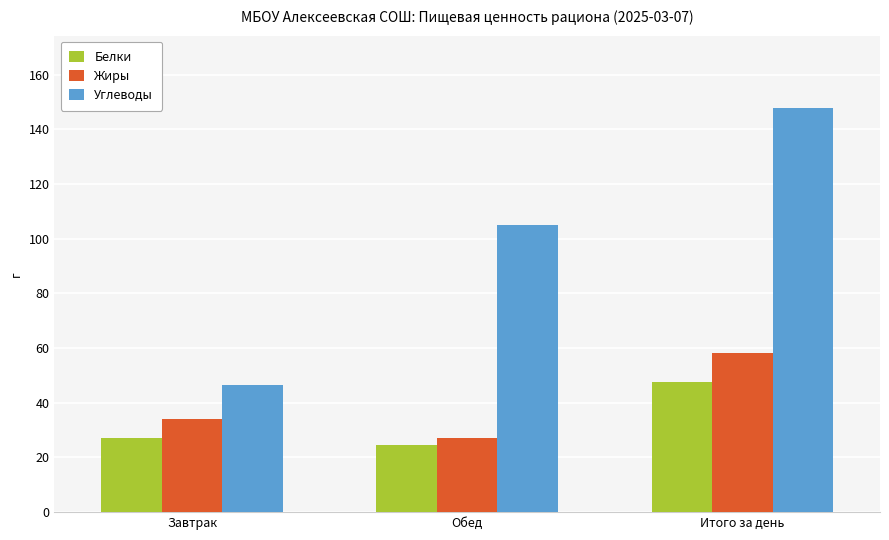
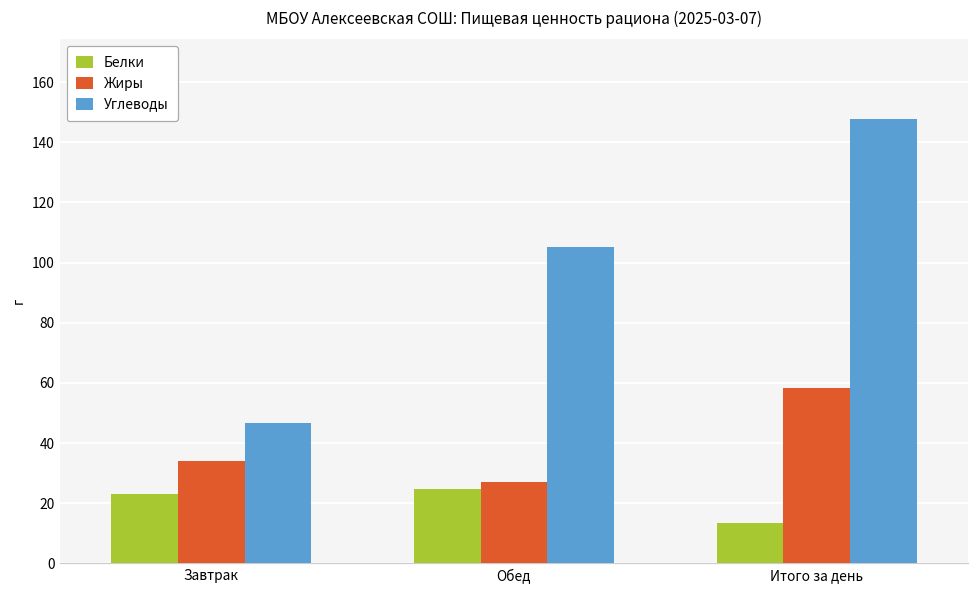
Белки, Завтрак: 27 -> 23
Белки, Итого за день: 48 -> 13
